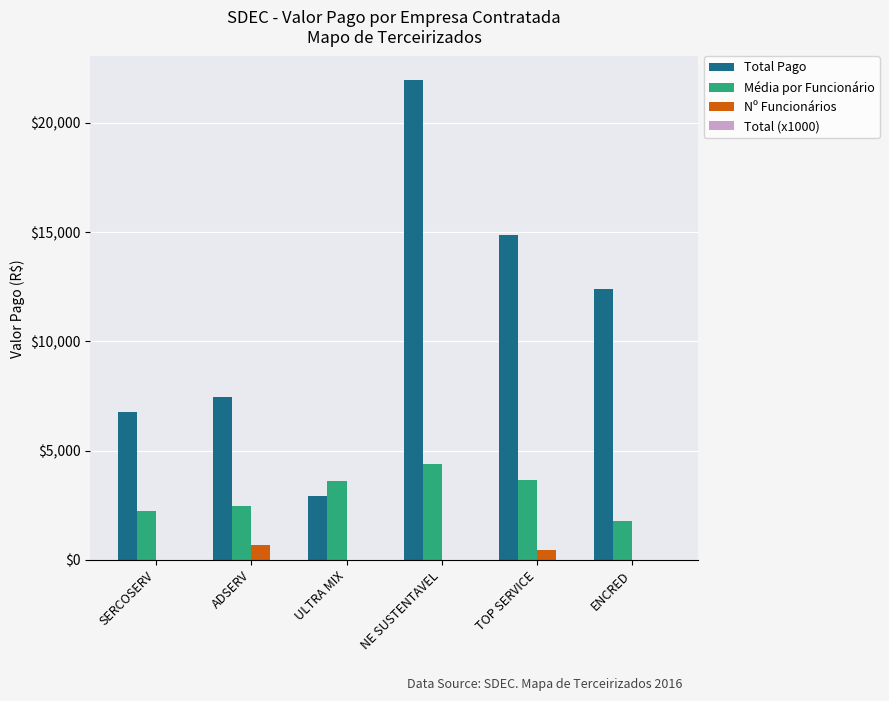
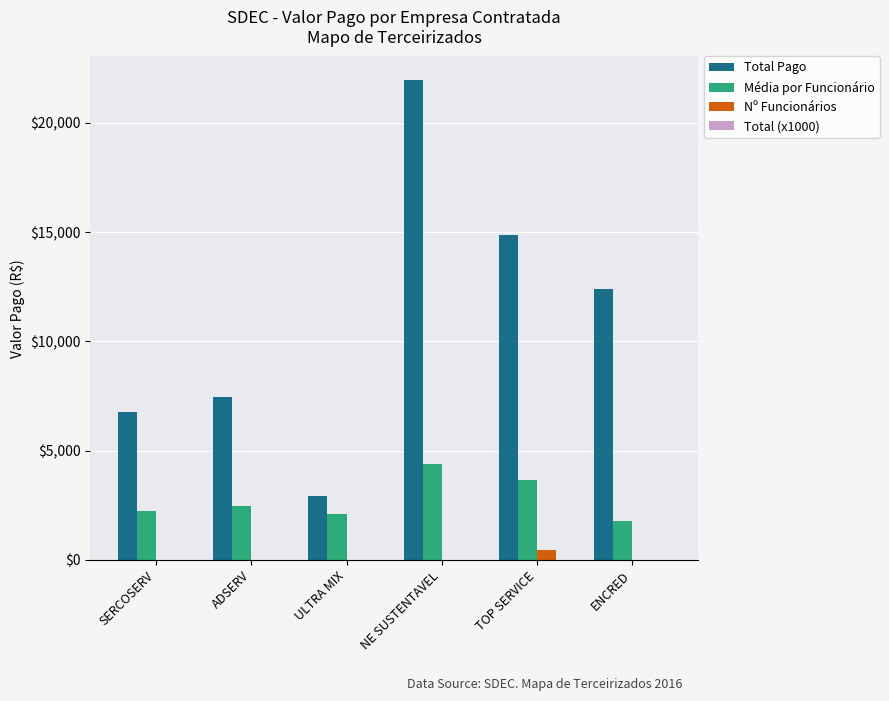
Nº Funcionários, ADSERV: $700 -> $0
Média por Funcionário, ULTRA MIX: $3,600 -> $2,100
